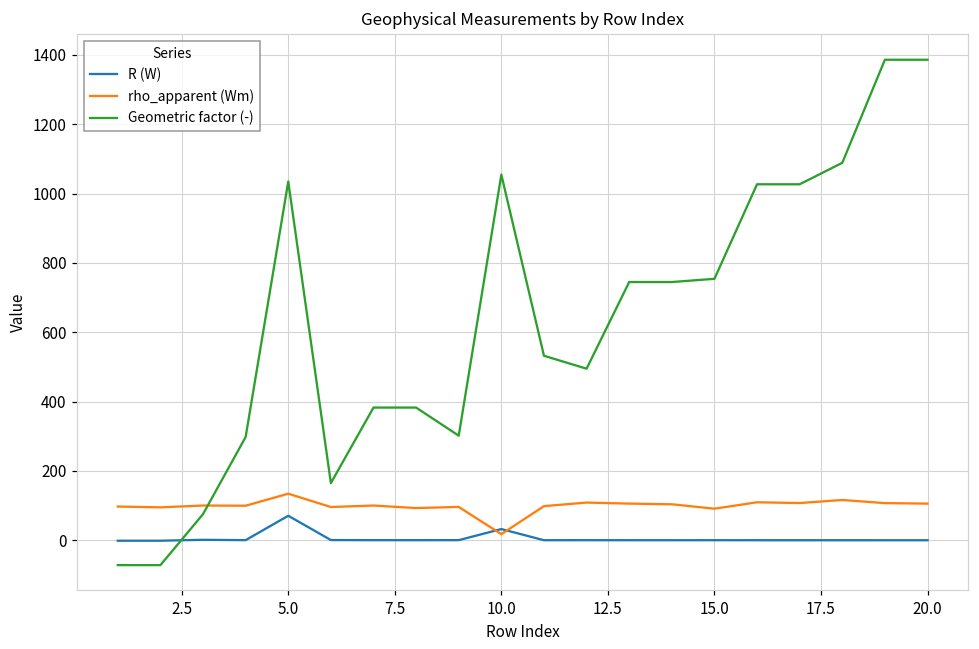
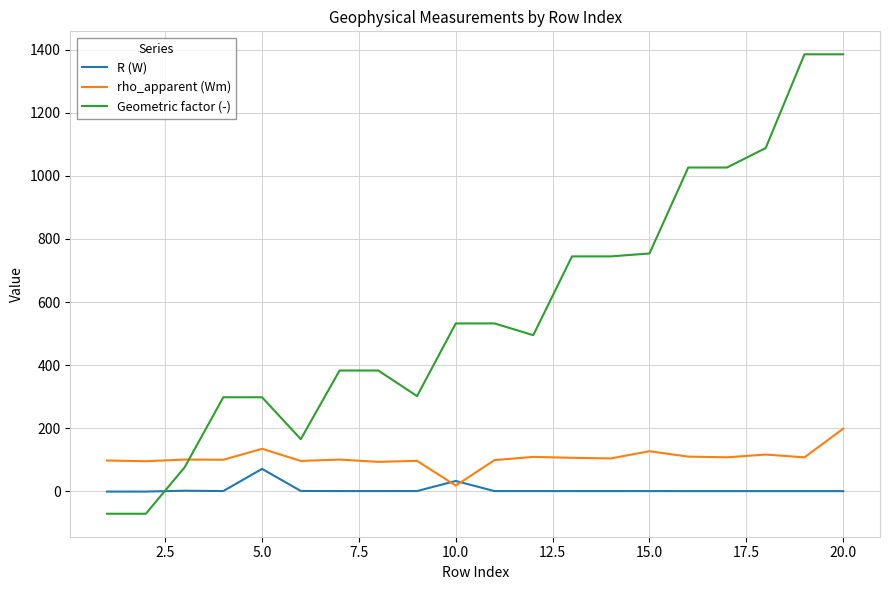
Geometric factor (-), 5.0: 1030 -> 300
Geometric factor (-), 10.0: 1050 -> 530
rho_apparent (Wm), 15.0: 90 -> 130
rho_apparent (Wm), 20.0: 110 -> 200
